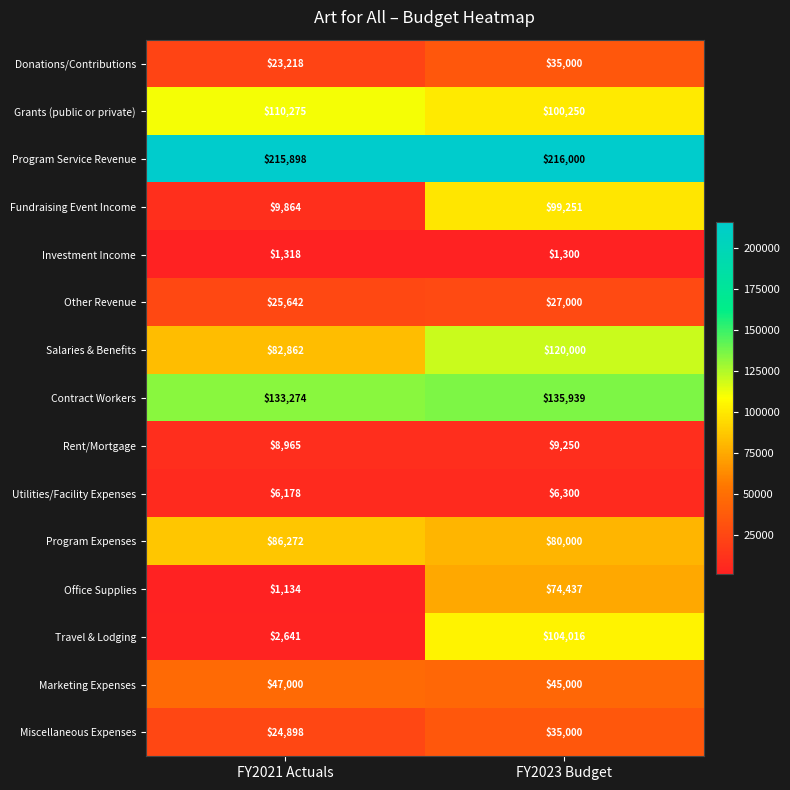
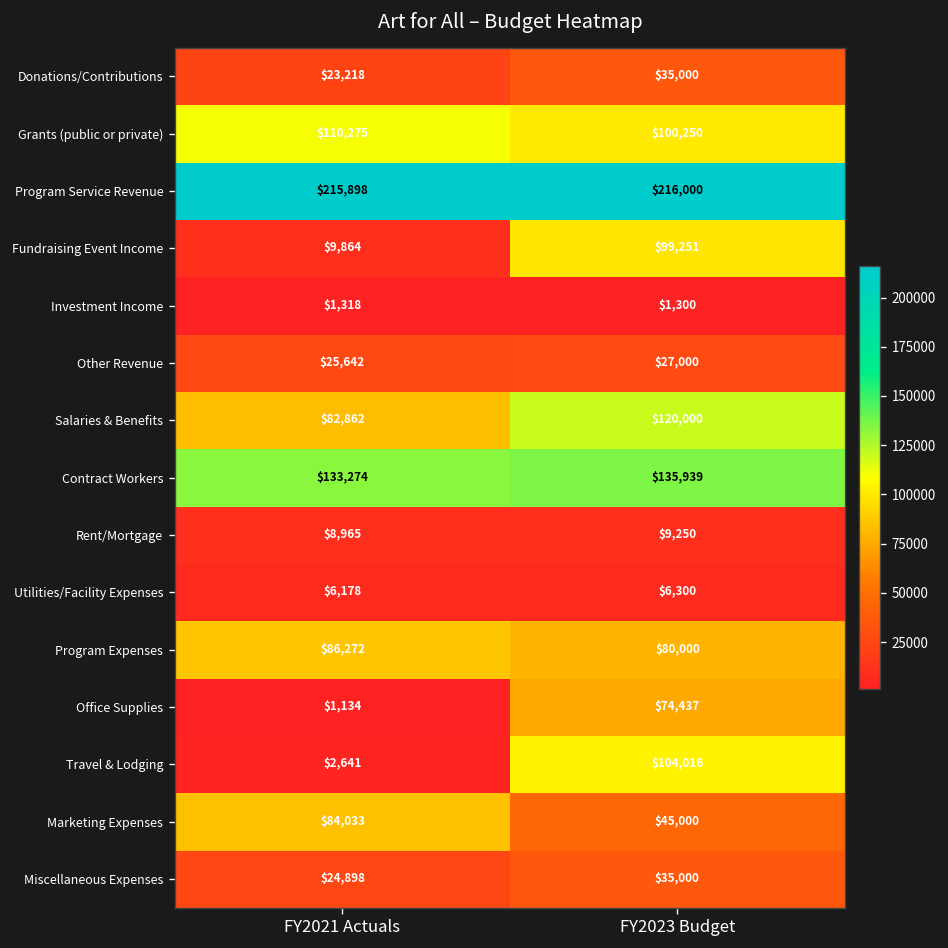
Marketing Expenses, FY2021 Actuals: $47,000 -> $84,033
